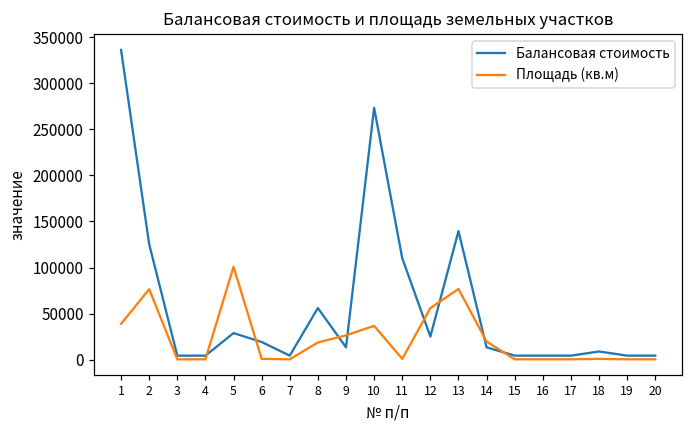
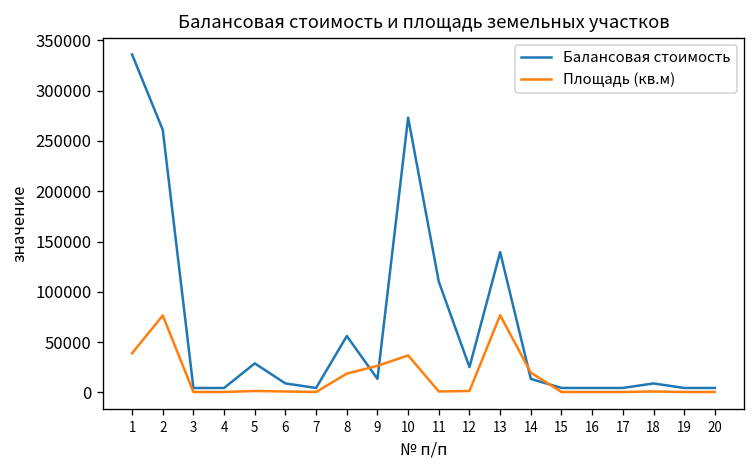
Балансовая стоимость, 2: 130000 -> 260000
Площадь (кв.м), 5: 100000 -> 0
Балансовая стоимость, 6: 20000 -> 10000
Площадь (кв.м), 12: 60000 -> 0
